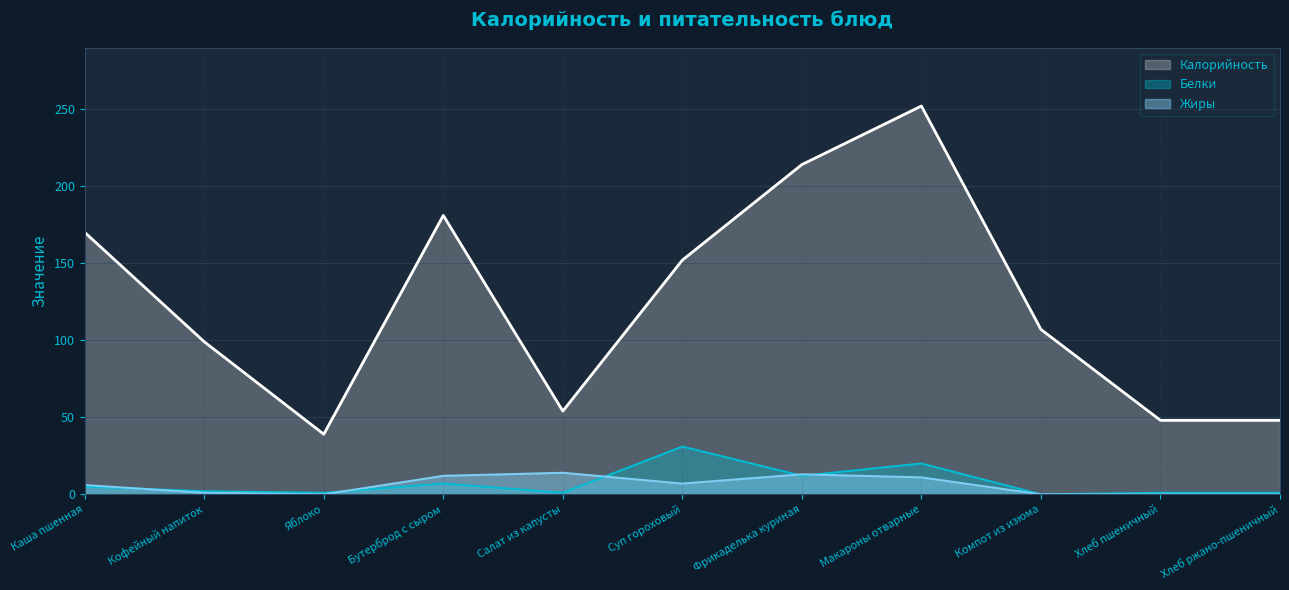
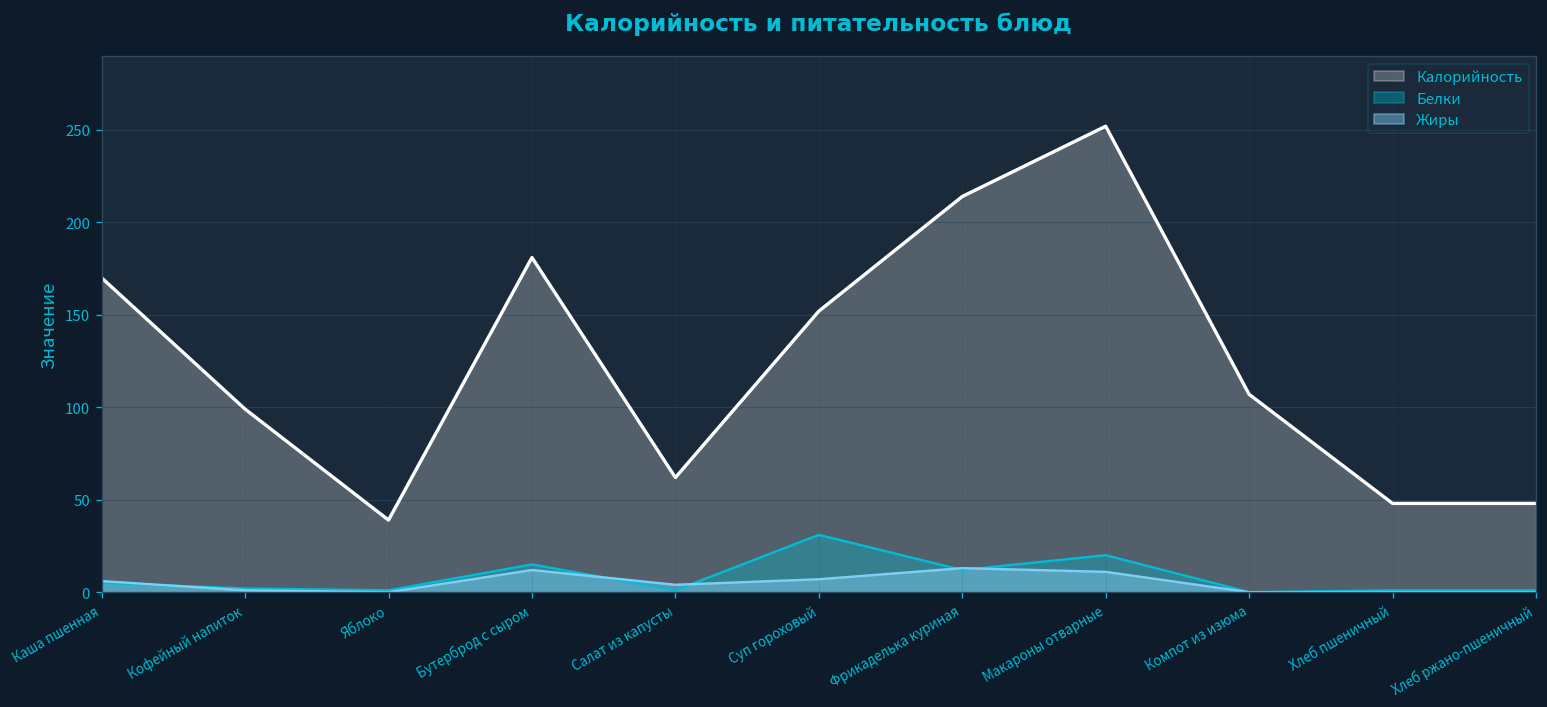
Белки, Бутерброд с сыром: 7 -> 15
Калорийность, Салат из капусты: 54 -> 62
Жиры, Салат из капусты: 14 -> 4
